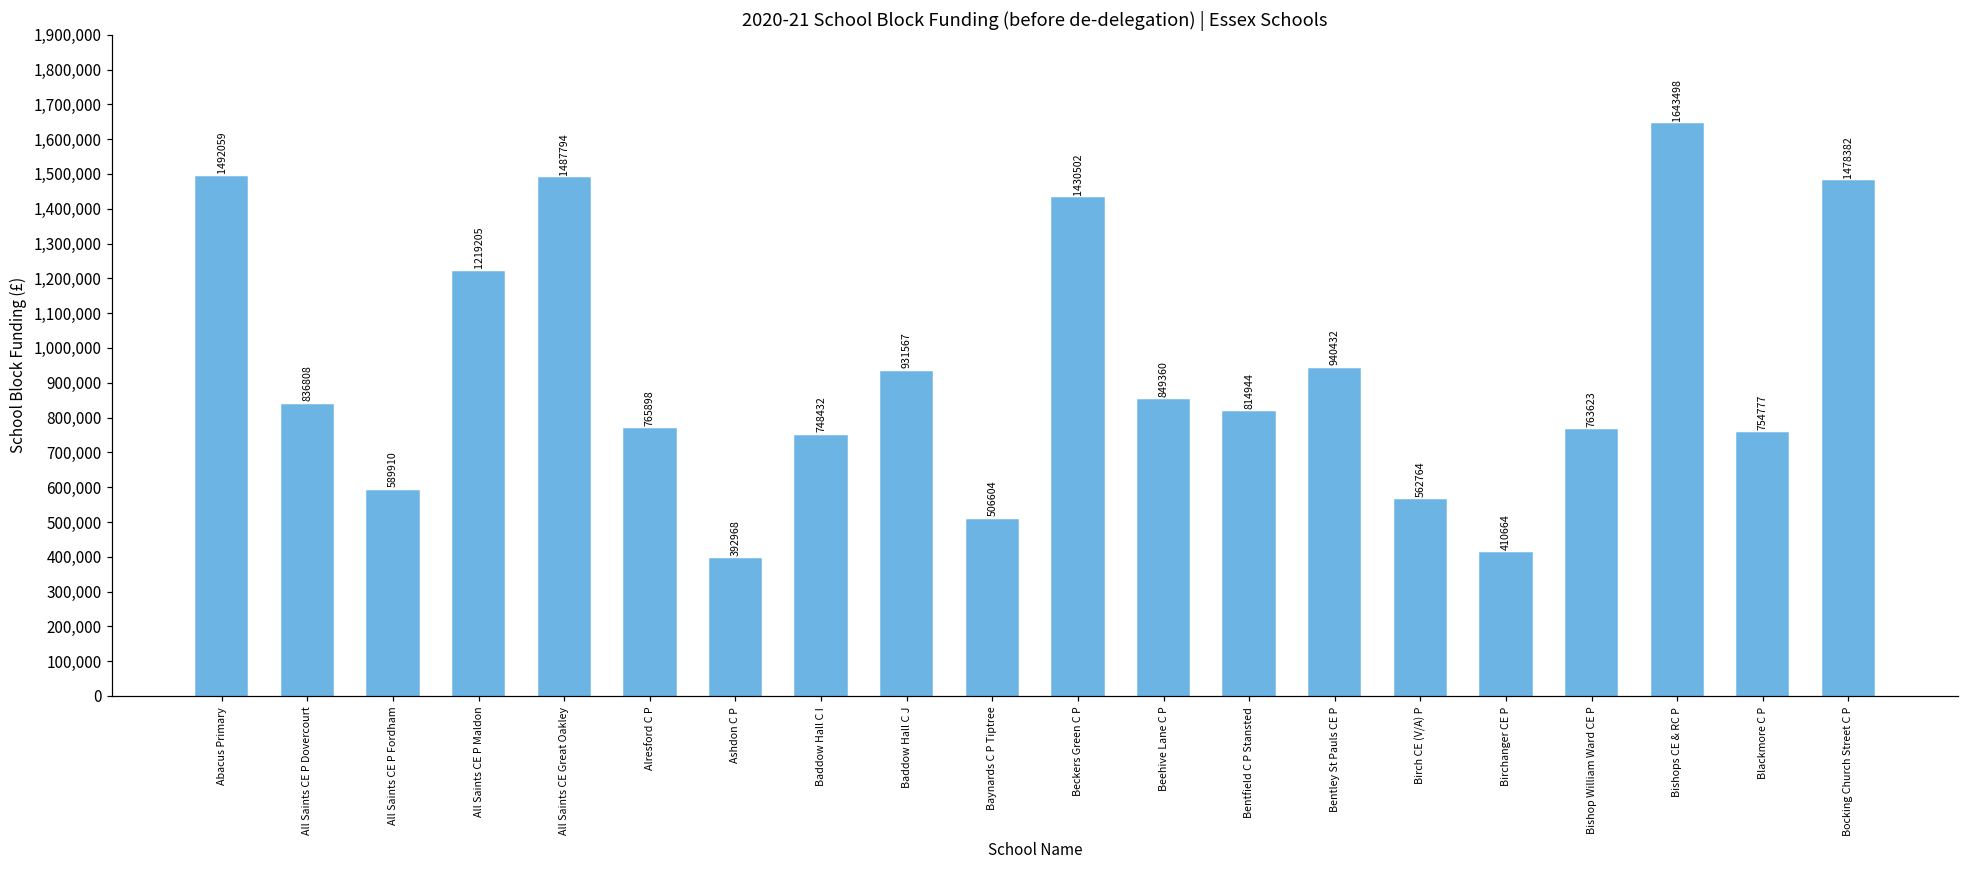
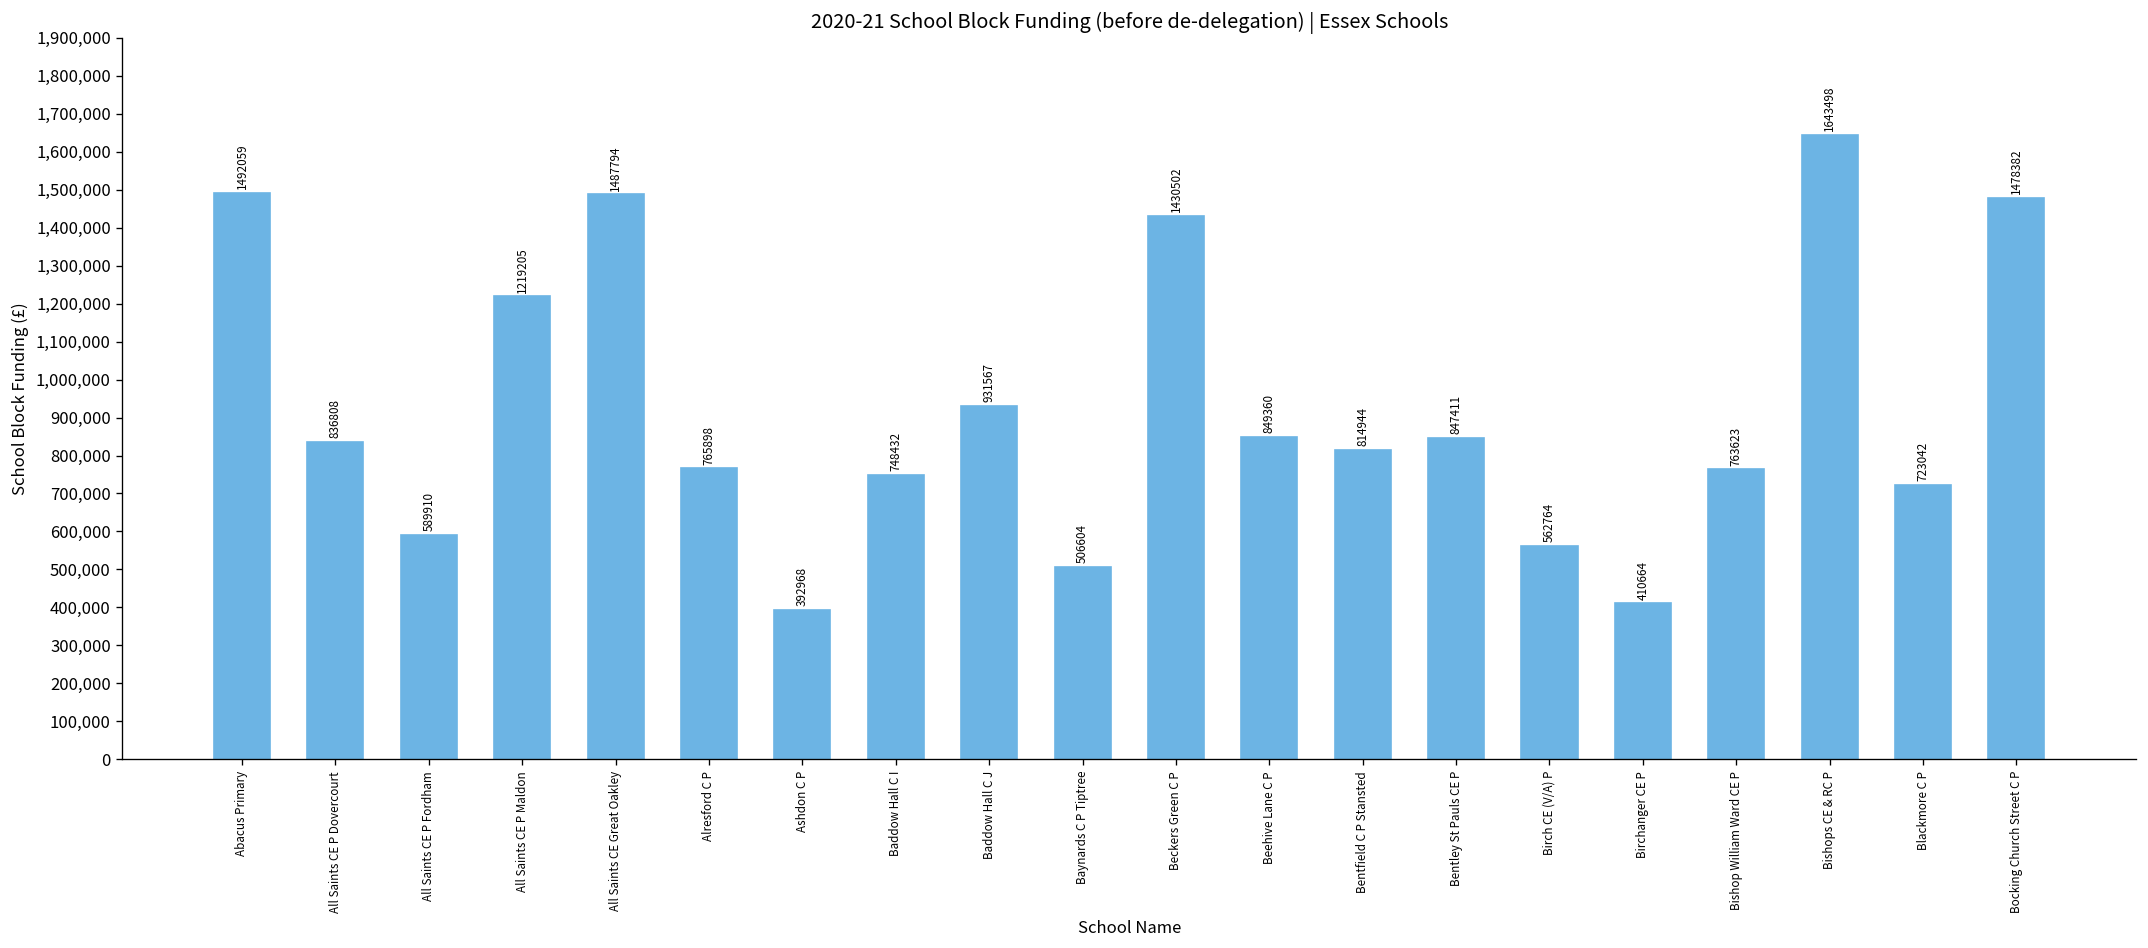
Bentley St Pauls CE P: 940432 -> 847411
Blackmore C P: 754777 -> 723042
